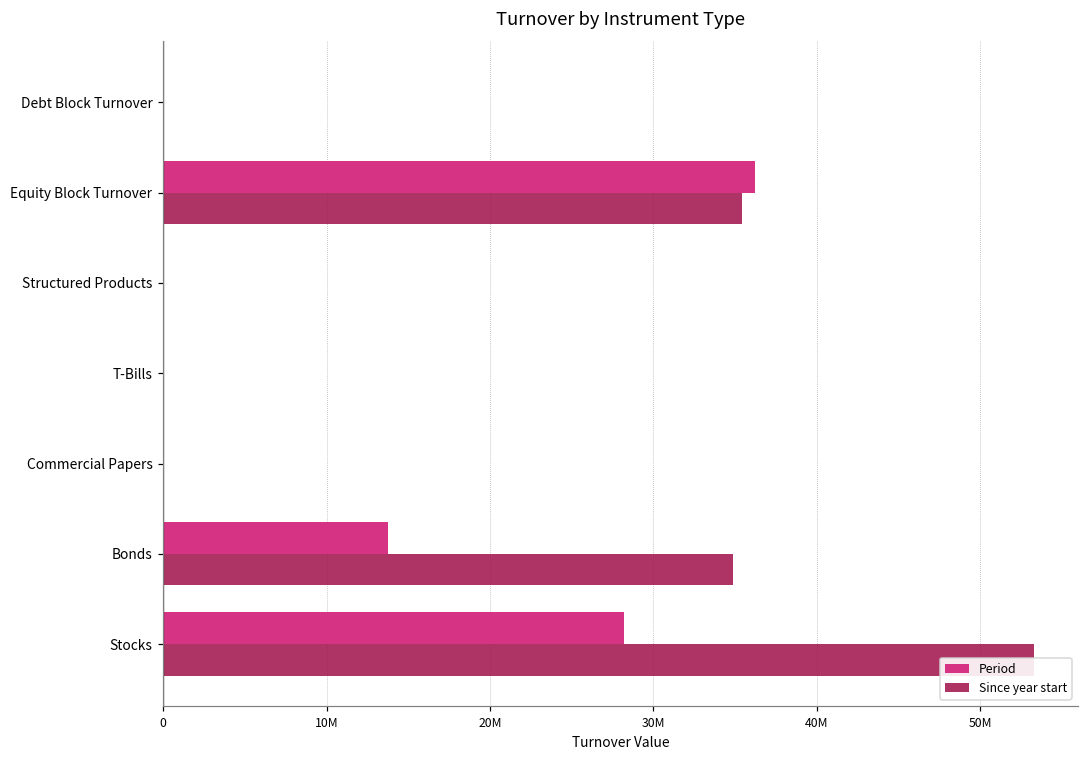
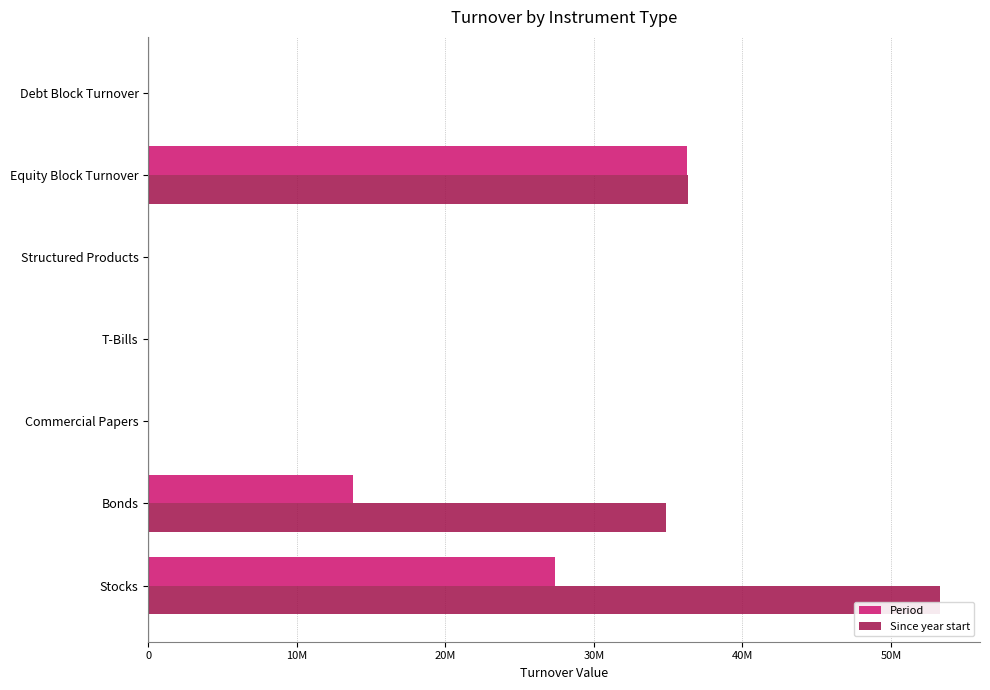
Since year start, Equity Block Turnover: 35400000 -> 36300000
Period, Stocks: 28200000 -> 27400000
